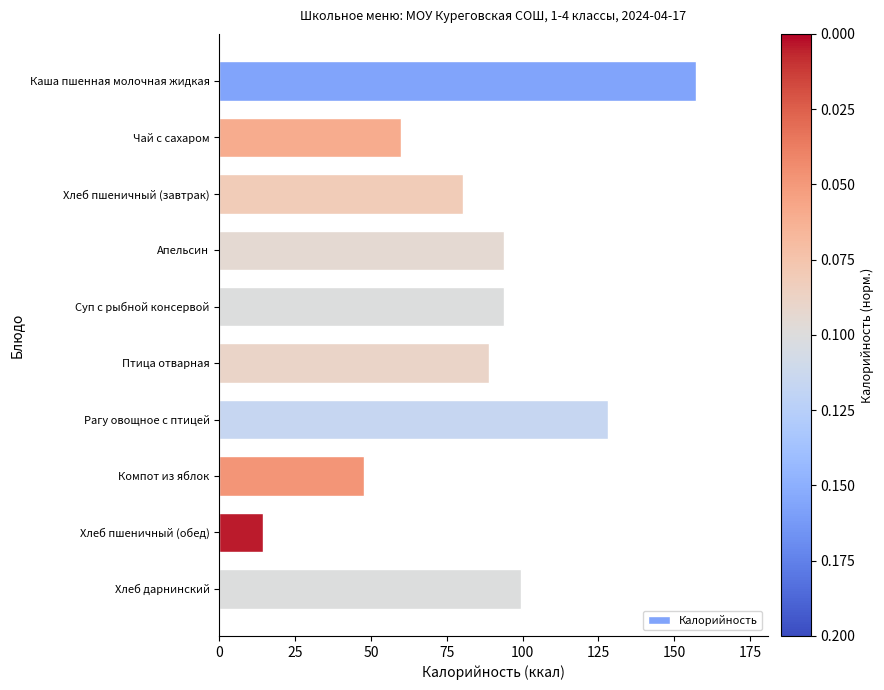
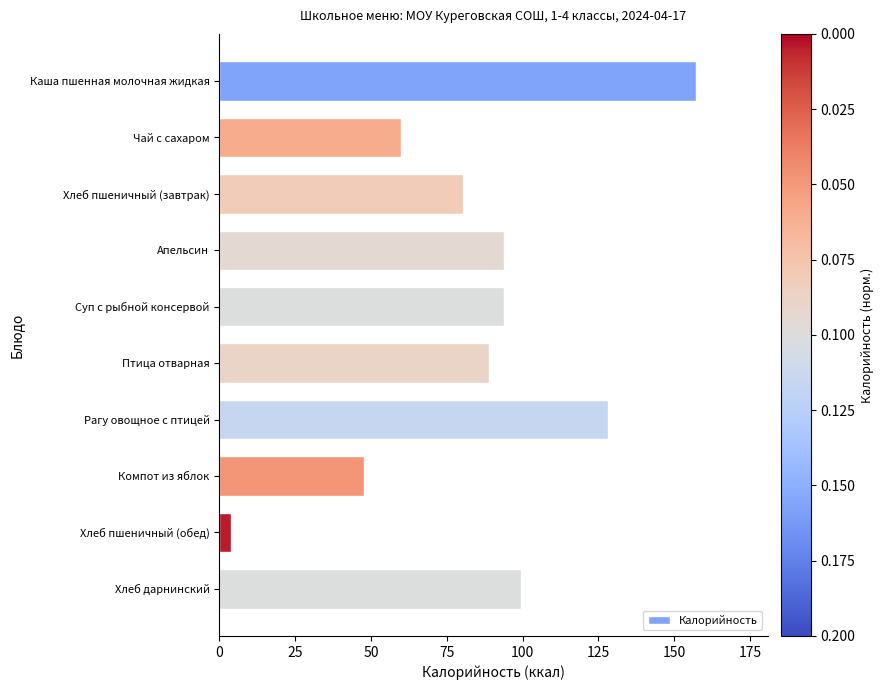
Хлеб пшеничный (обед): 15 -> 4
